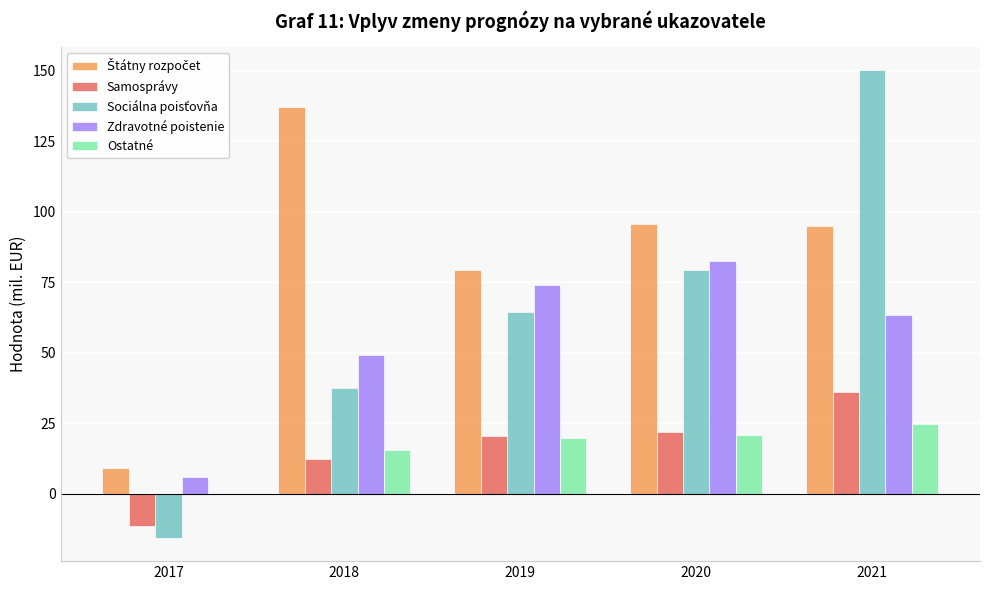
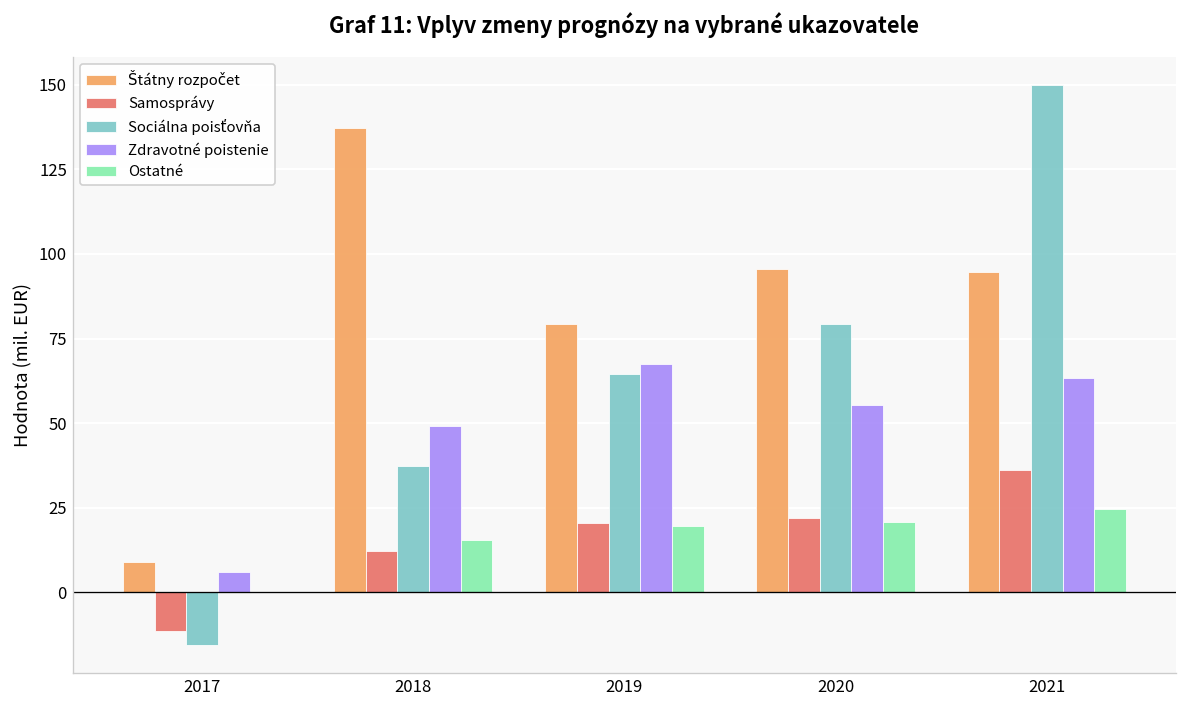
Zdravotné poistenie, 2019: 74 -> 68
Zdravotné poistenie, 2020: 82 -> 55
